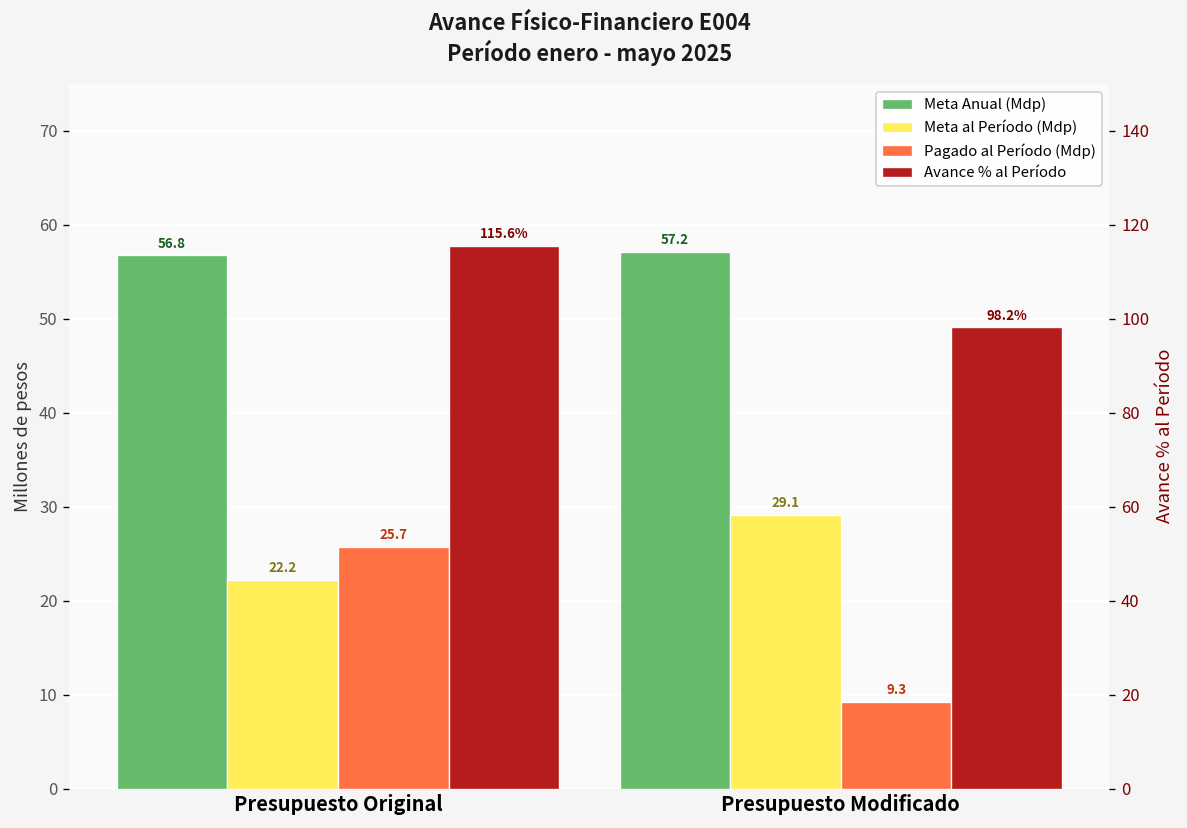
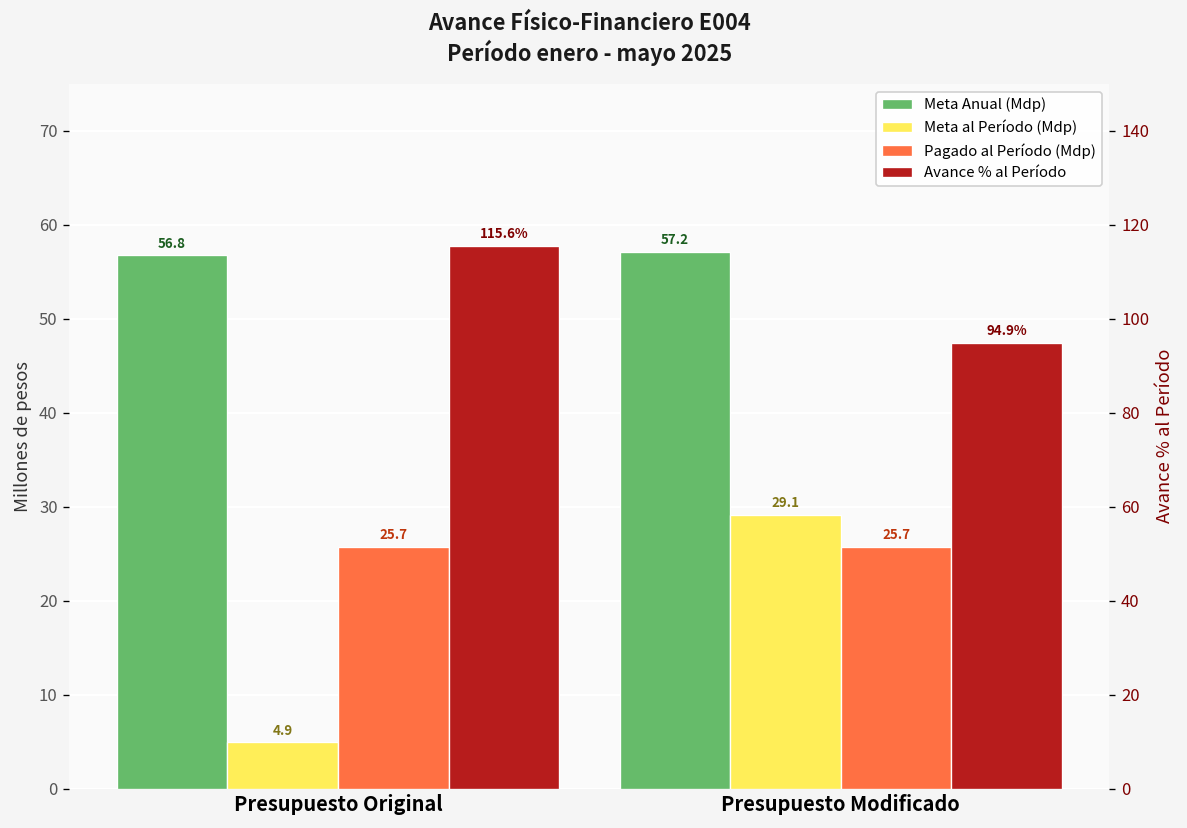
Meta al Período (Mdp), Presupuesto Original: 22.2 -> 4.9
Pagado al Período (Mdp), Presupuesto Modificado: 9.3 -> 25.7
Avance % al Período, Presupuesto Modificado: 98.2% -> 94.9%
